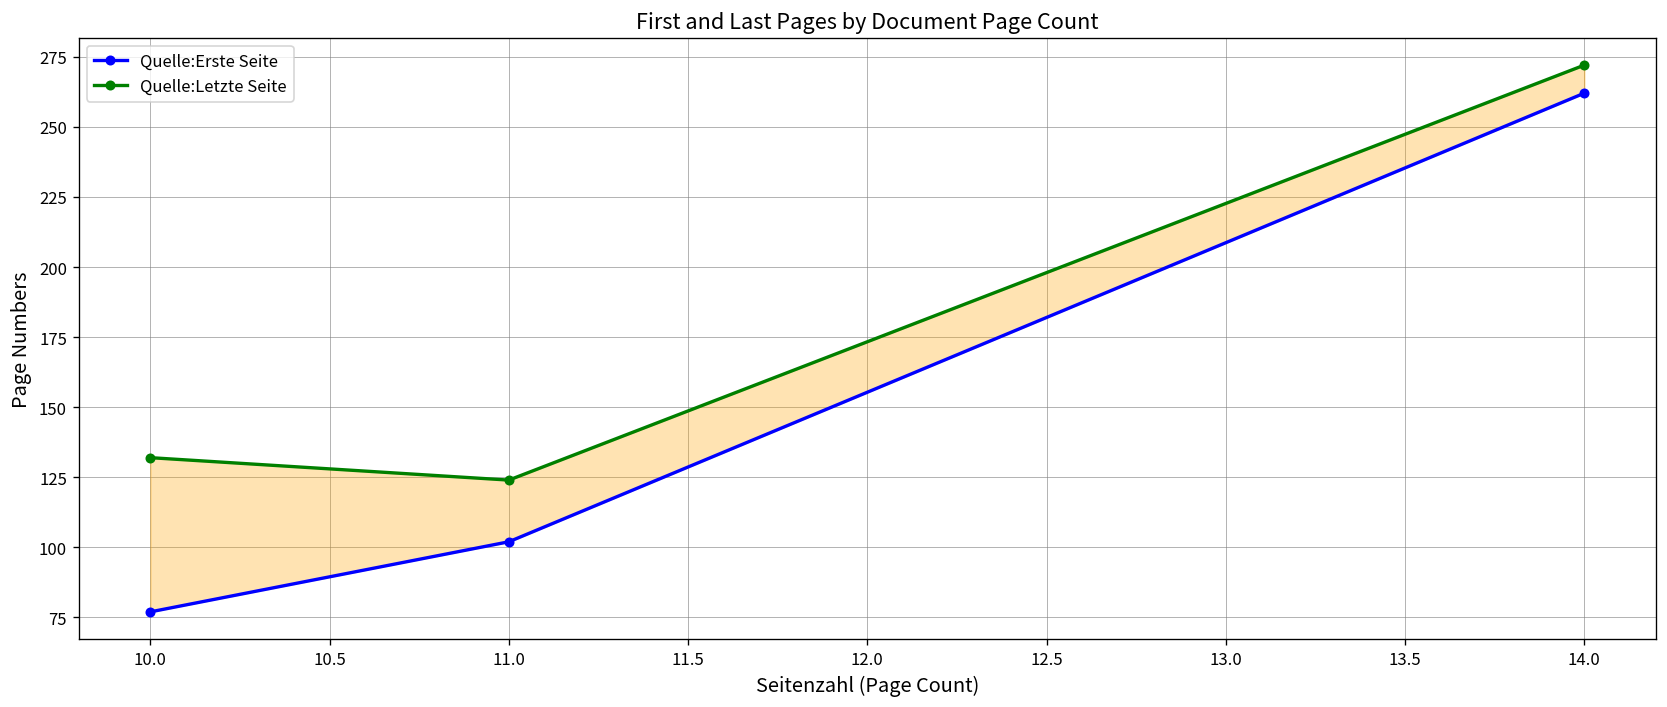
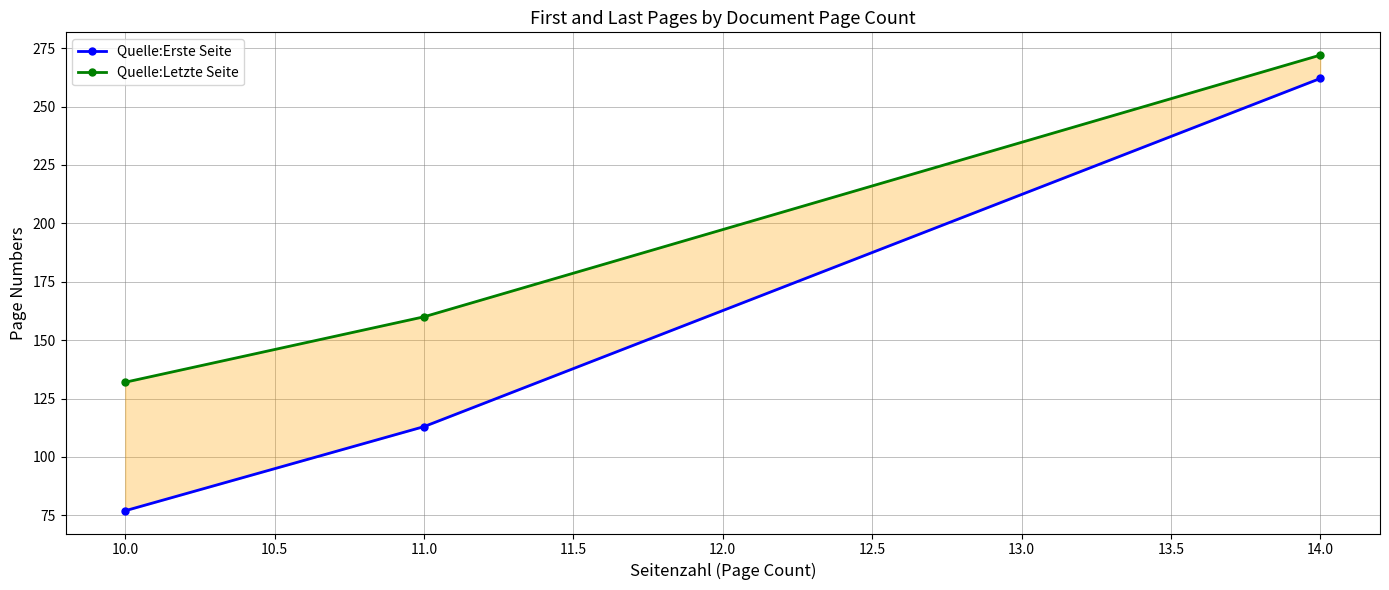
Quelle:Erste Seite, 11.0: 102 -> 113
Quelle:Letzte Seite, 11.0: 124 -> 160
